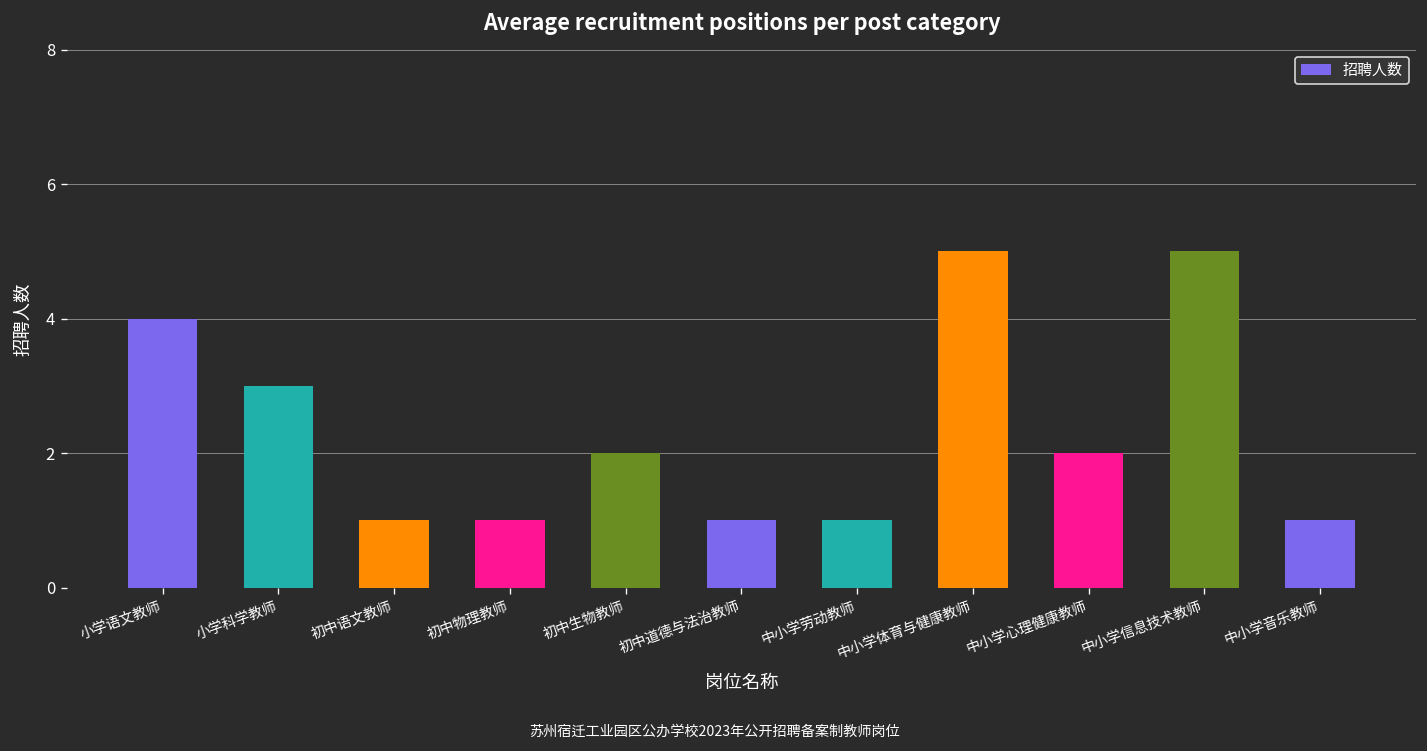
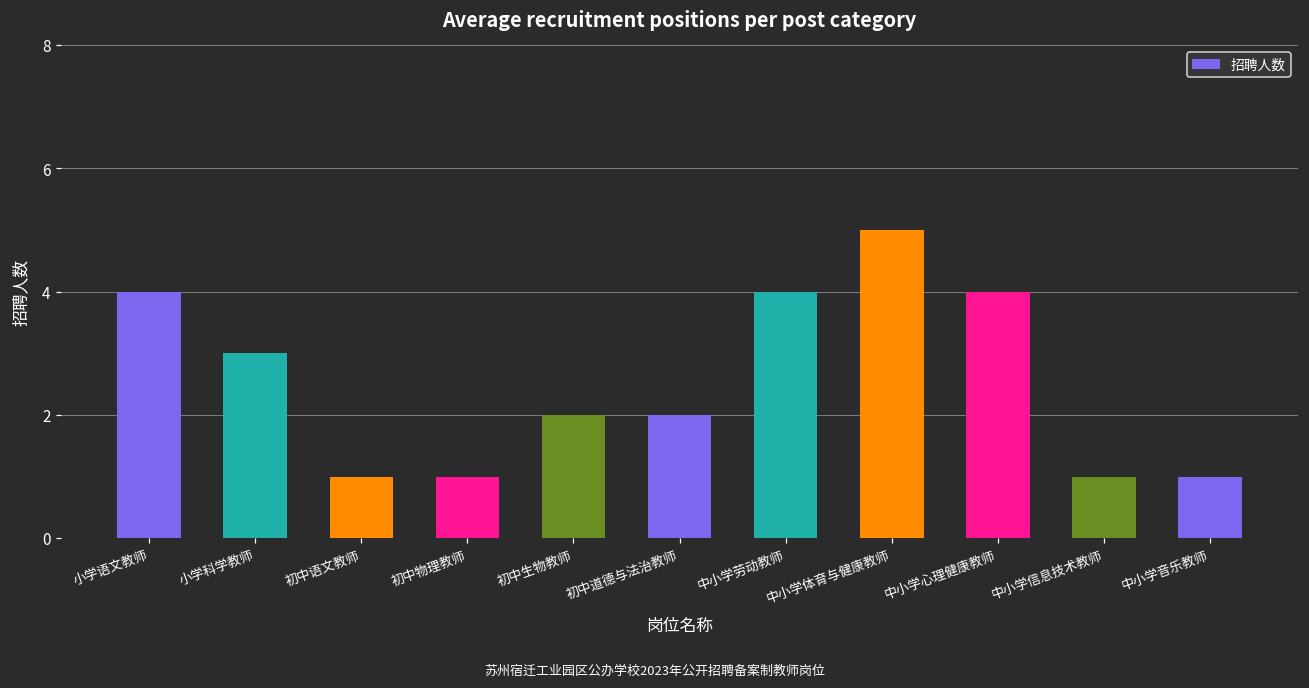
初中道德与法治教师: 1 -> 2
中小学劳动教师: 1 -> 4
中小学心理健康教师: 2 -> 4
中小学信息技术教师: 5 -> 1
